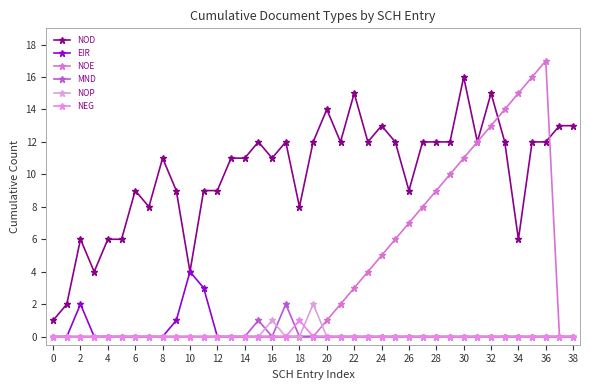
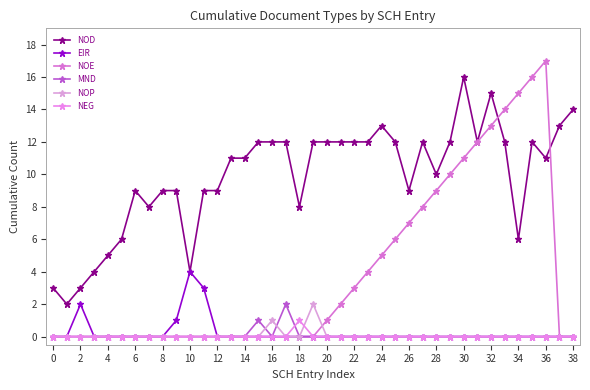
NOD, 0: 1 -> 3
NOD, 2: 6 -> 3
NOD, 4: 6 -> 5
NOD, 8: 11 -> 9
NOD, 16: 11 -> 12
NOD, 20: 14 -> 12
NOD, 22: 15 -> 12
NOD, 28: 12 -> 10
NOD, 36: 12 -> 11
NOD, 38: 13 -> 14
